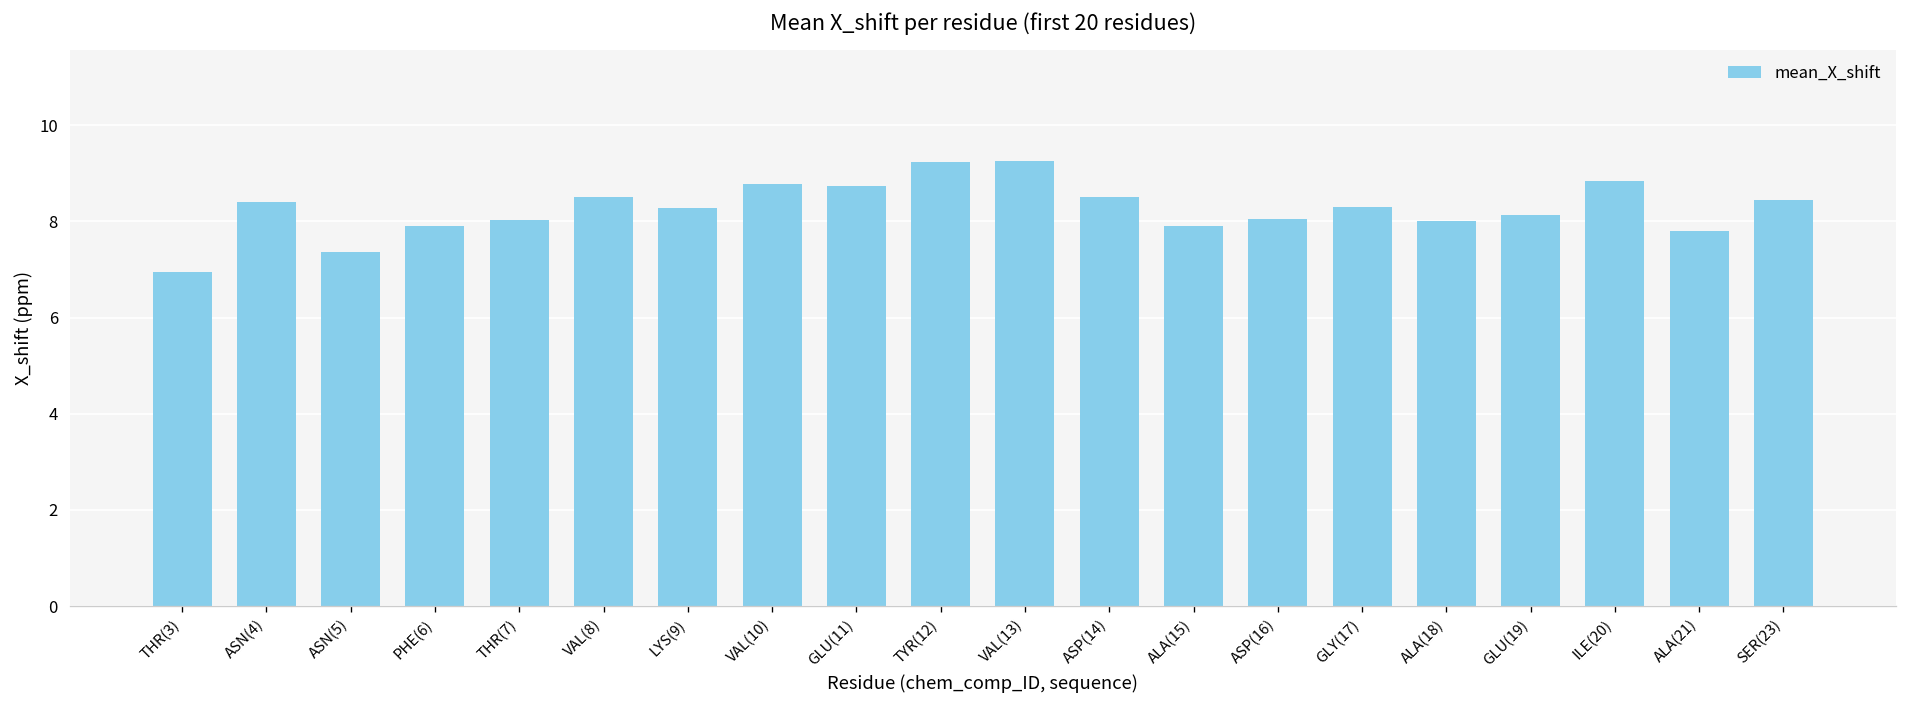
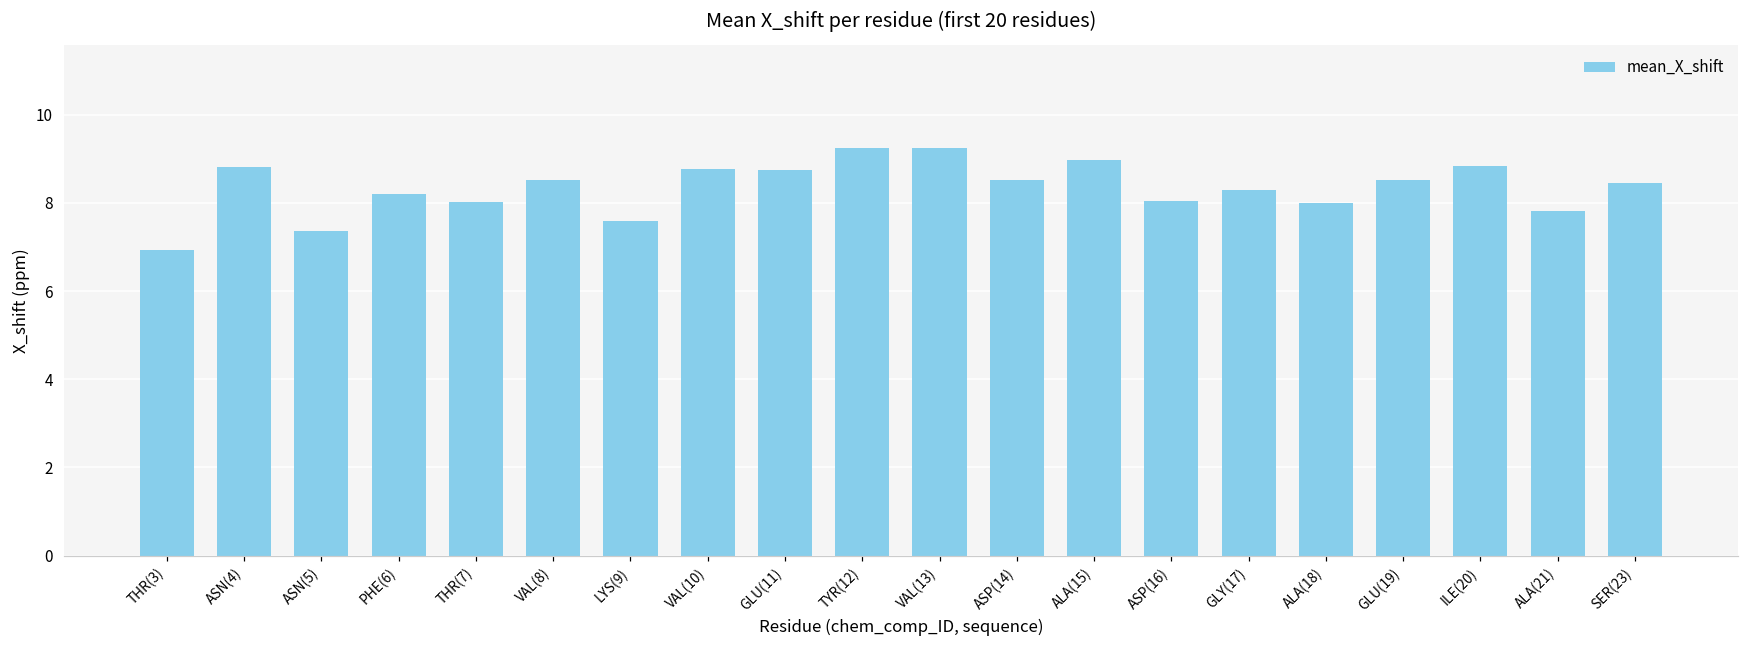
ASN(4): 8.4 -> 8.8
PHE(6): 7.9 -> 8.2
LYS(9): 8.3 -> 7.6
ALA(15): 7.9 -> 9.0
GLU(19): 8.1 -> 8.5
